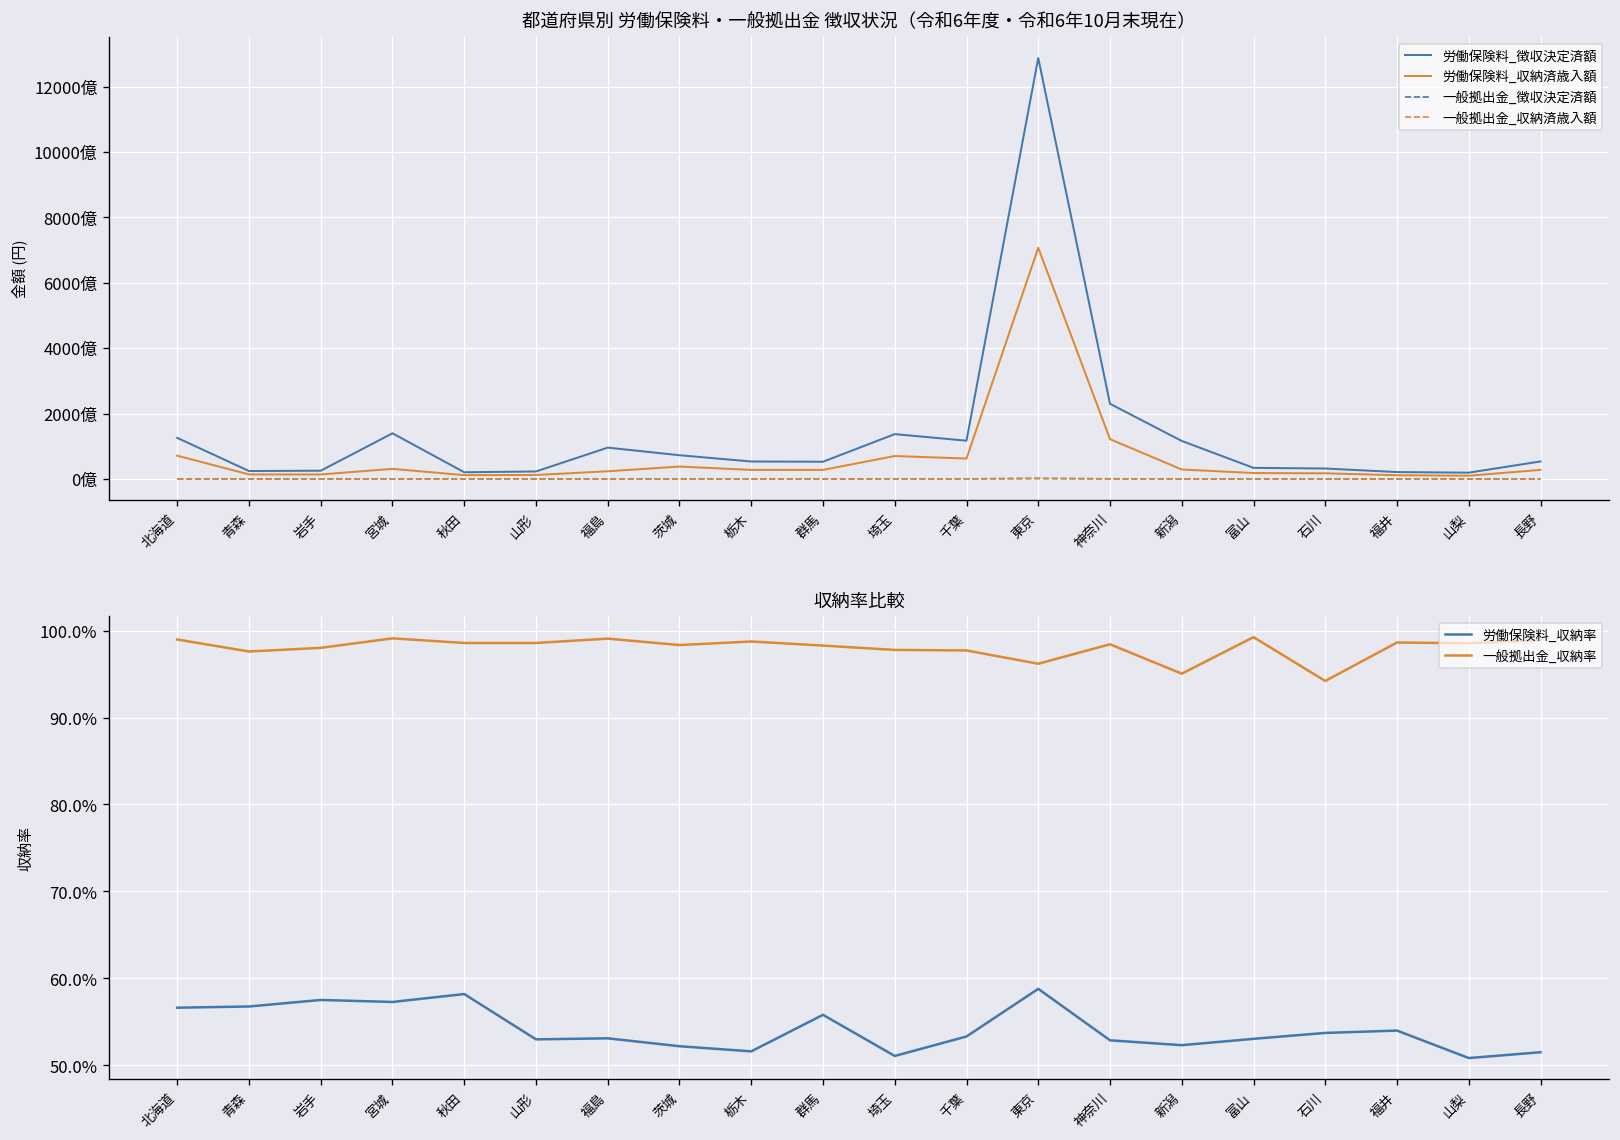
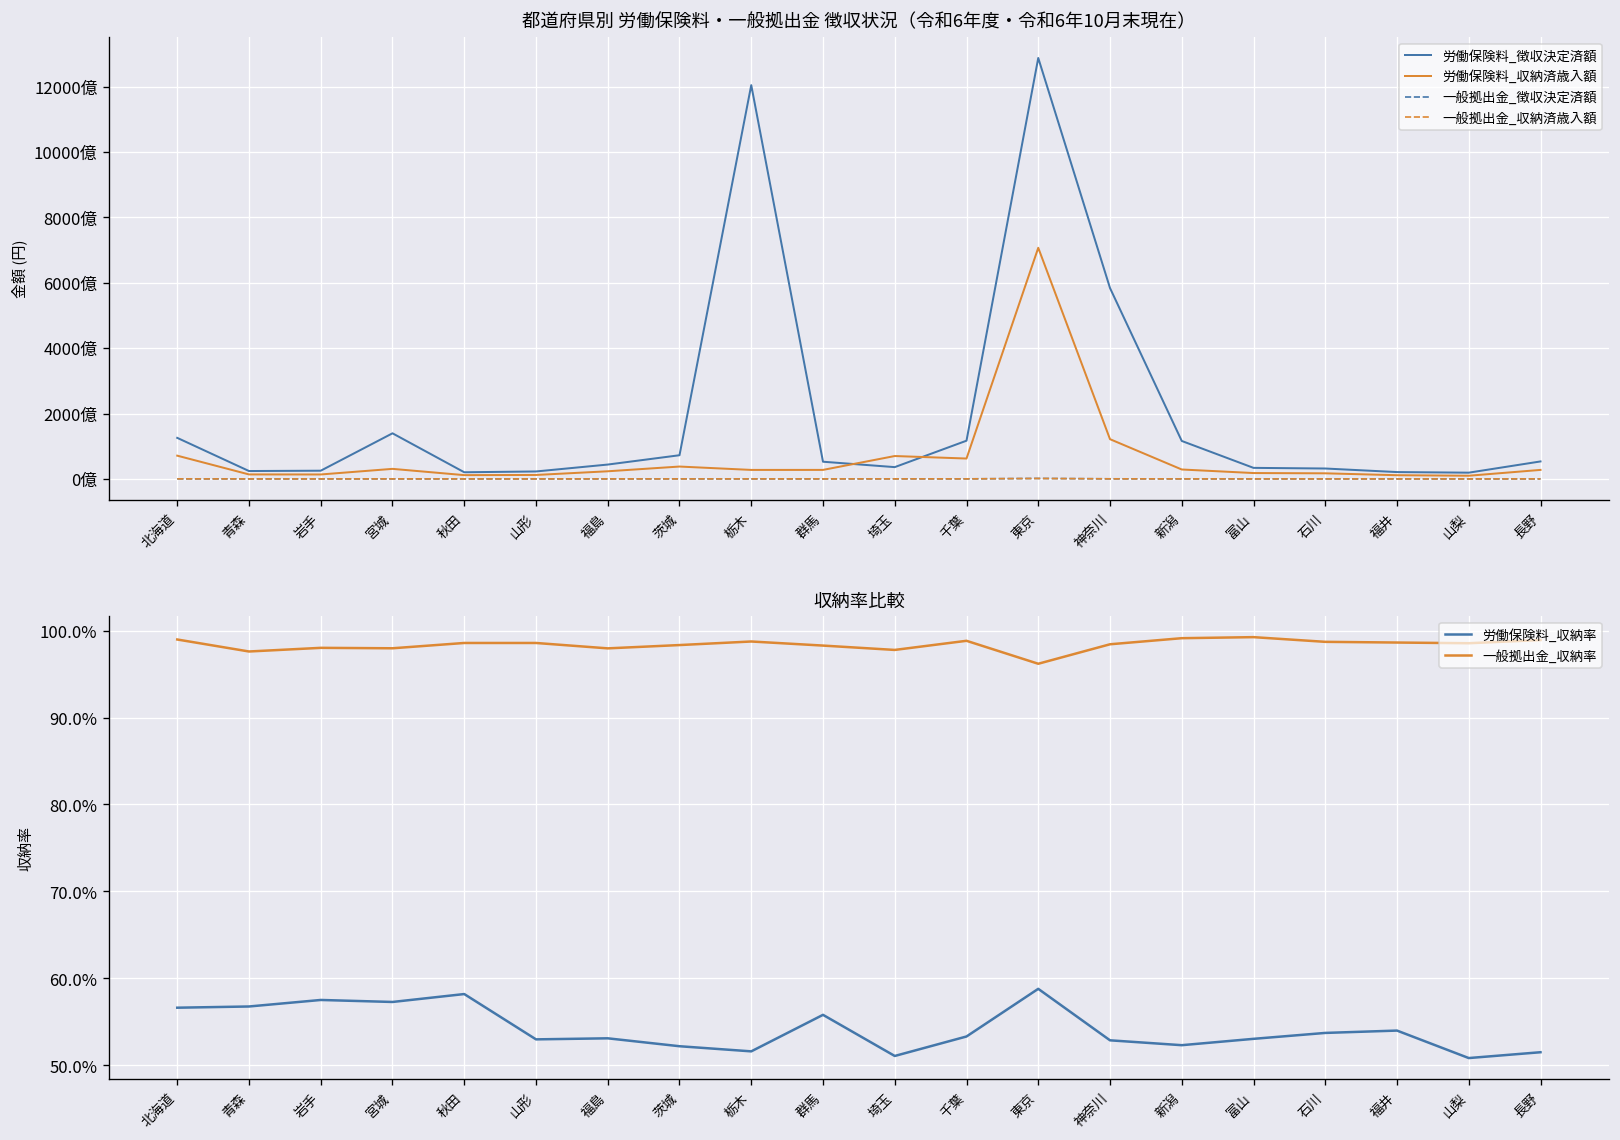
都道府県別 労働保険料・一般拠出金 徴収状況（令和6年度・令和6年10月末現在）, 労働保険料_徴収決定済額, 福島: 1000億 -> 400億
都道府県別 労働保険料・一般拠出金 徴収状況（令和6年度・令和6年10月末現在）, 労働保険料_徴収決定済額, 栃木: 500億 -> 12000億
都道府県別 労働保険料・一般拠出金 徴収状況（令和6年度・令和6年10月末現在）, 労働保険料_徴収決定済額, 埼玉: 1400億 -> 400億
都道府県別 労働保険料・一般拠出金 徴収状況（令和6年度・令和6年10月末現在）, 労働保険料_徴収決定済額, 神奈川: 2300億 -> 5800億
収納率比較, 一般拠出金_収納率, 宮城: 99% -> 98%
収納率比較, 一般拠出金_収納率, 福島: 99% -> 98%
収納率比較, 一般拠出金_収納率, 千葉: 98% -> 99%
収納率比較, 一般拠出金_収納率, 新潟: 95% -> 99%
収納率比較, 一般拠出金_収納率, 石川: 94% -> 99%
